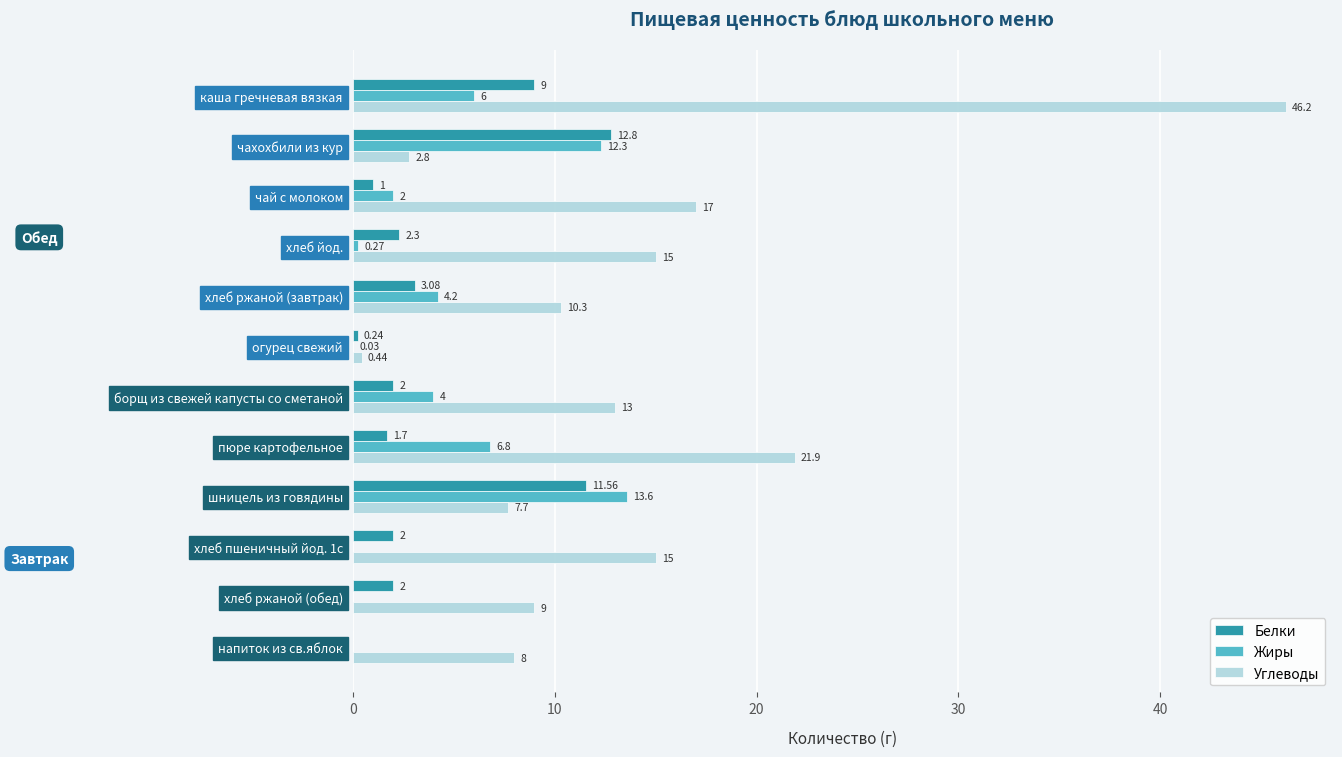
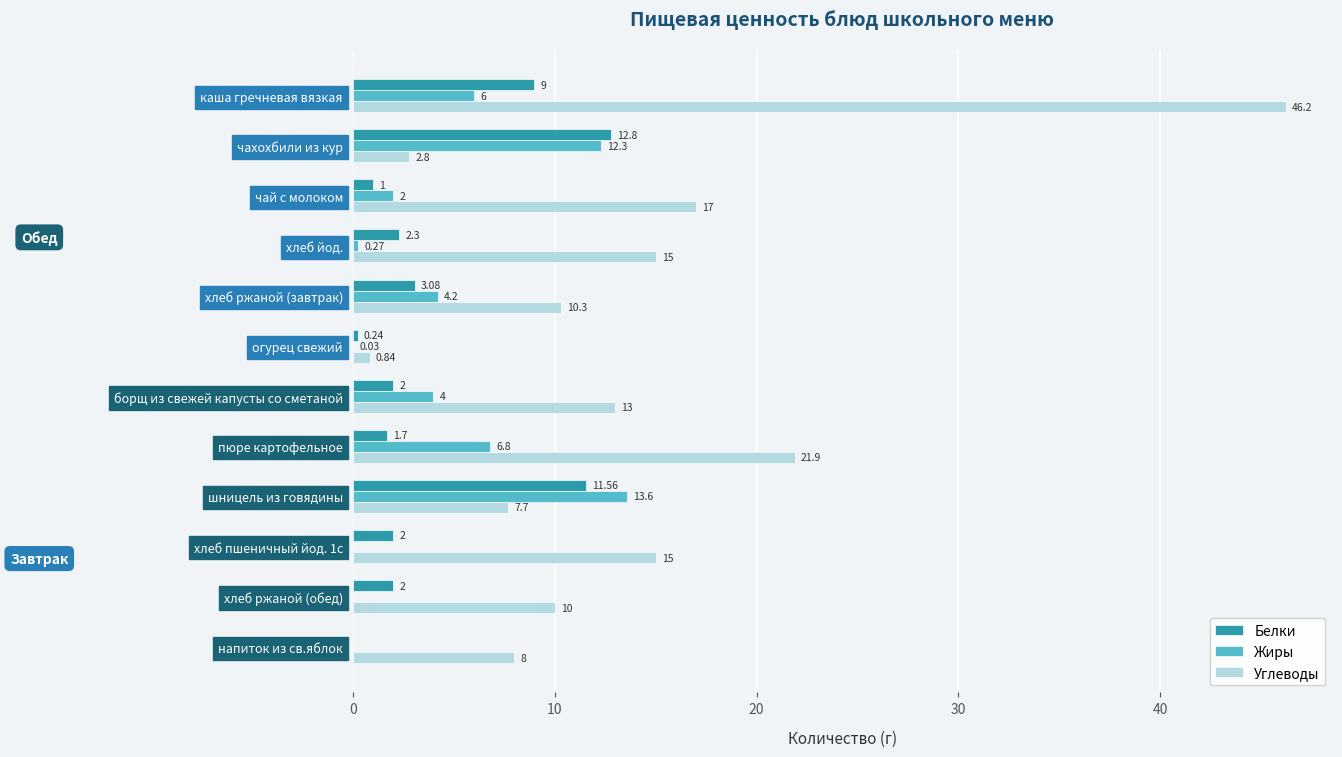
Углеводы, огурец свежий: 0.44 -> 0.84
Углеводы, хлеб ржаной (обед): 9 -> 10
